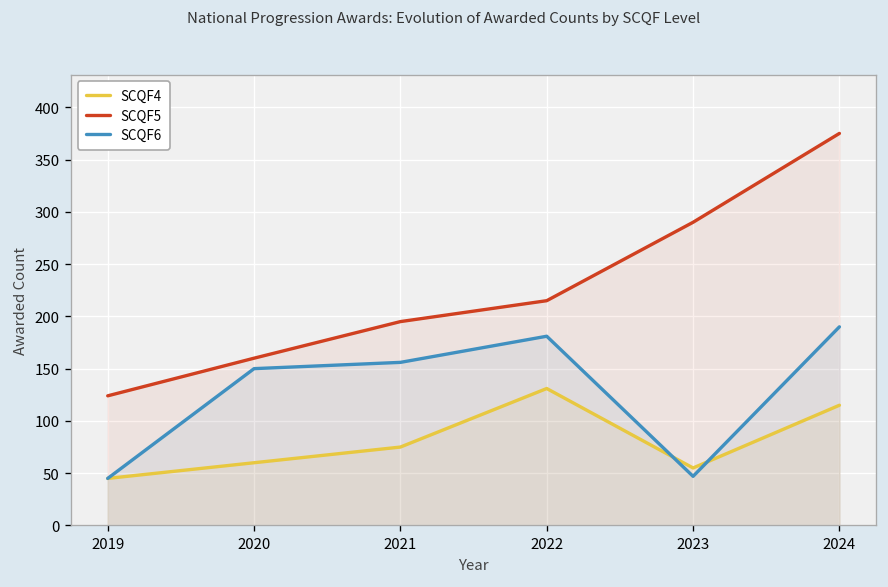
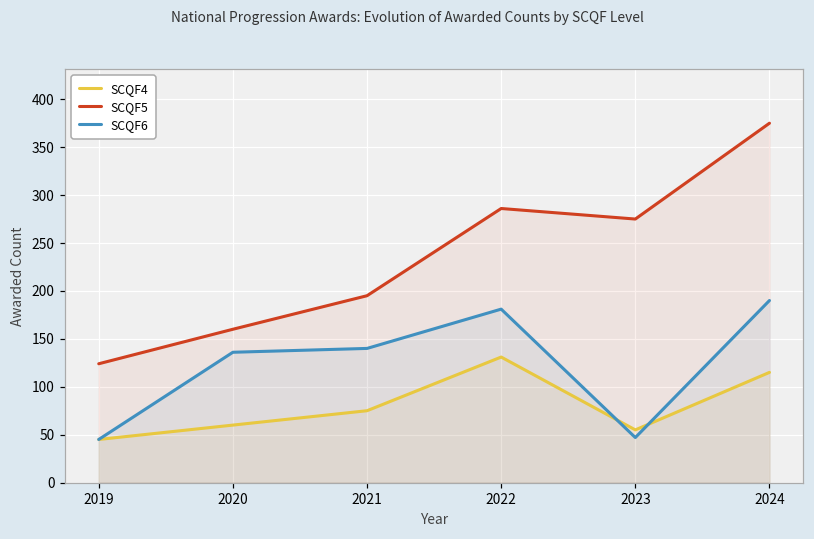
SCQF6, 2020: 150 -> 140
SCQF6, 2021: 160 -> 140
SCQF5, 2022: 220 -> 290
SCQF5, 2023: 290 -> 280
